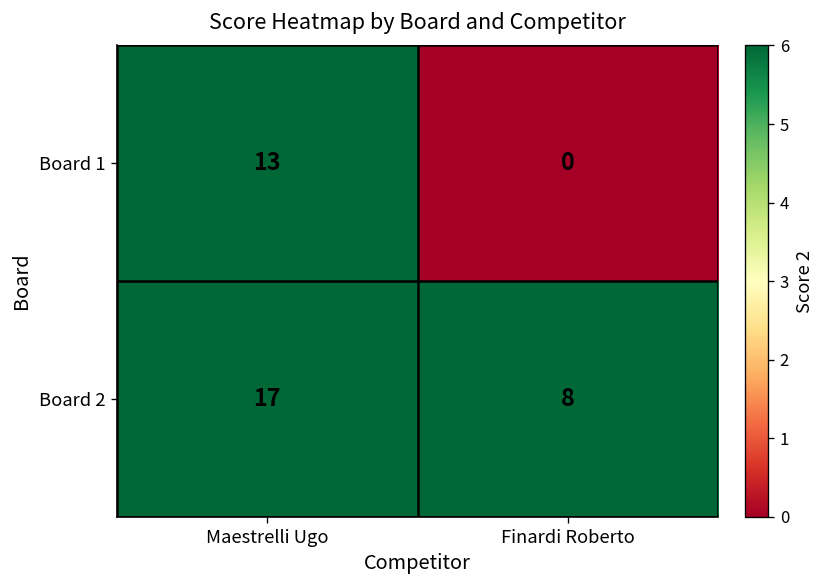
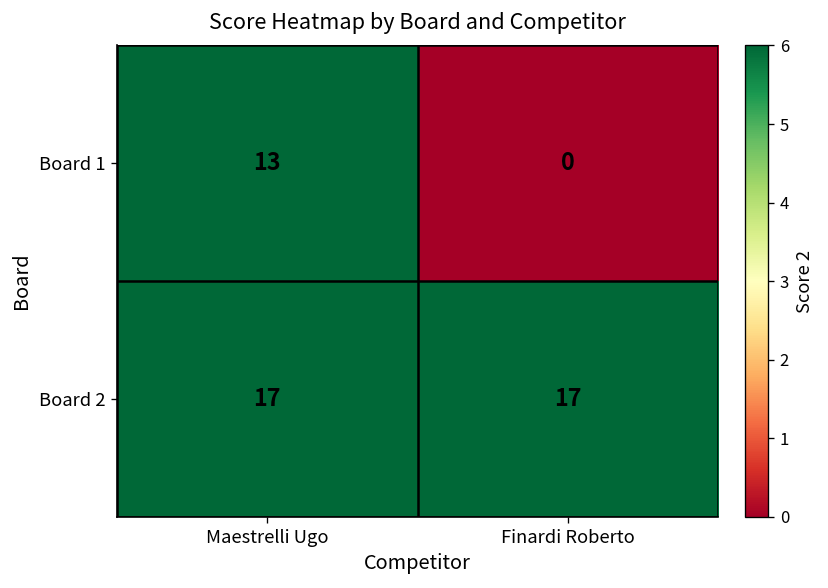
Board 2, Finardi Roberto: 8 -> 17
